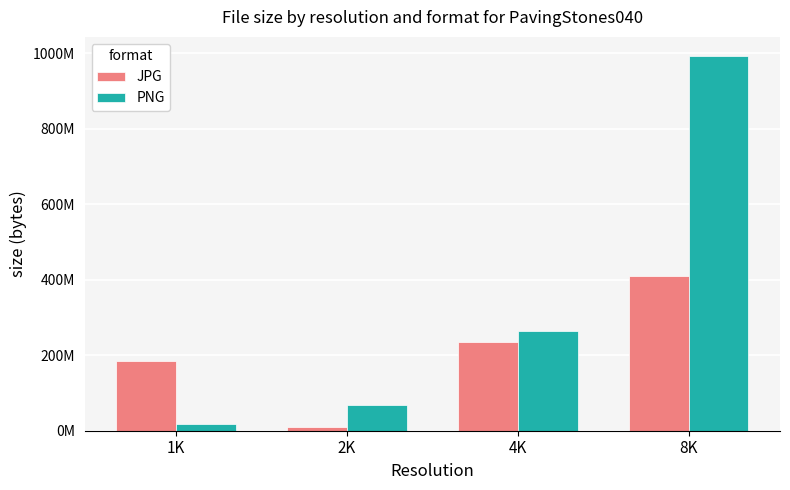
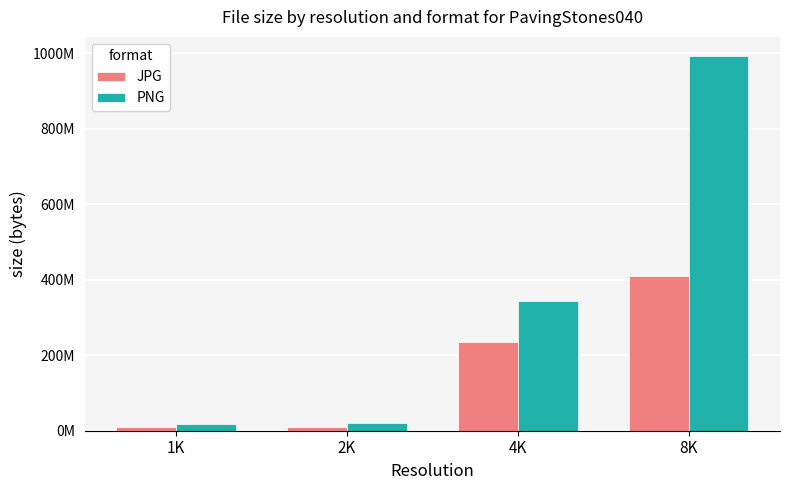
JPG, 1K: 190000000 -> 10000000
PNG, 2K: 70000000 -> 20000000
PNG, 4K: 260000000 -> 340000000
